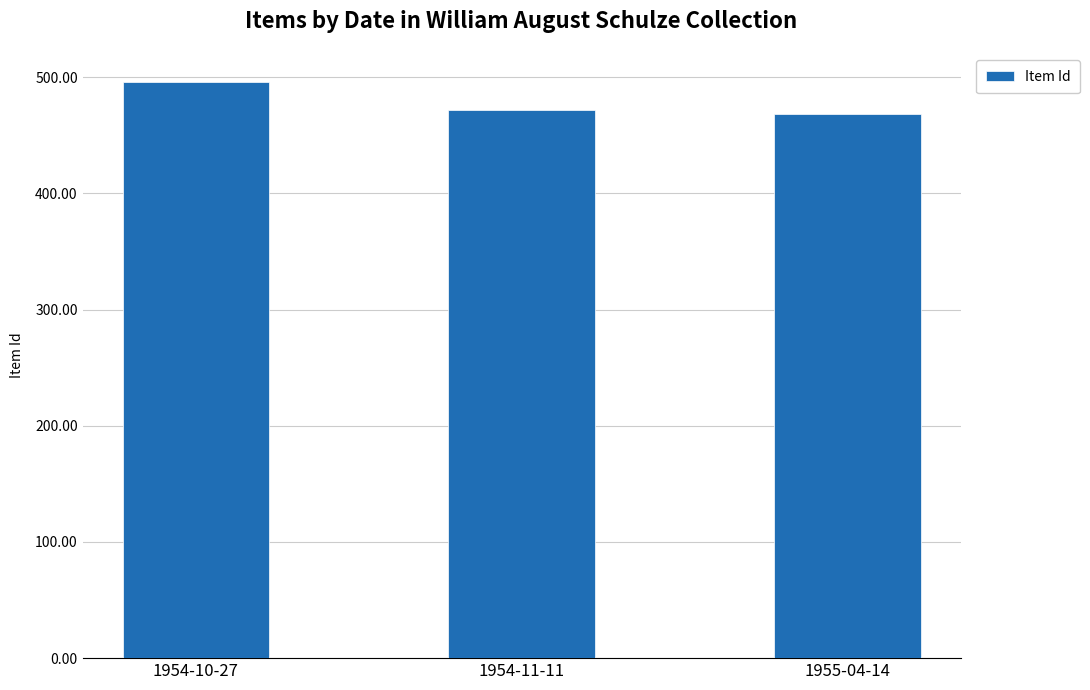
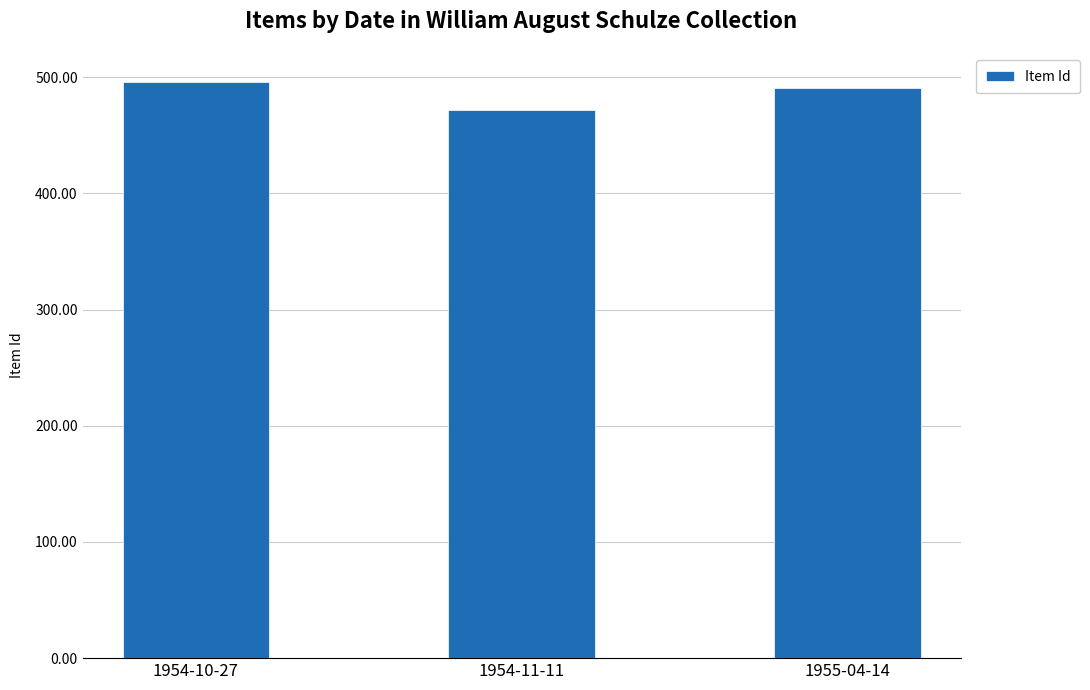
1955-04-14: 468 -> 491
